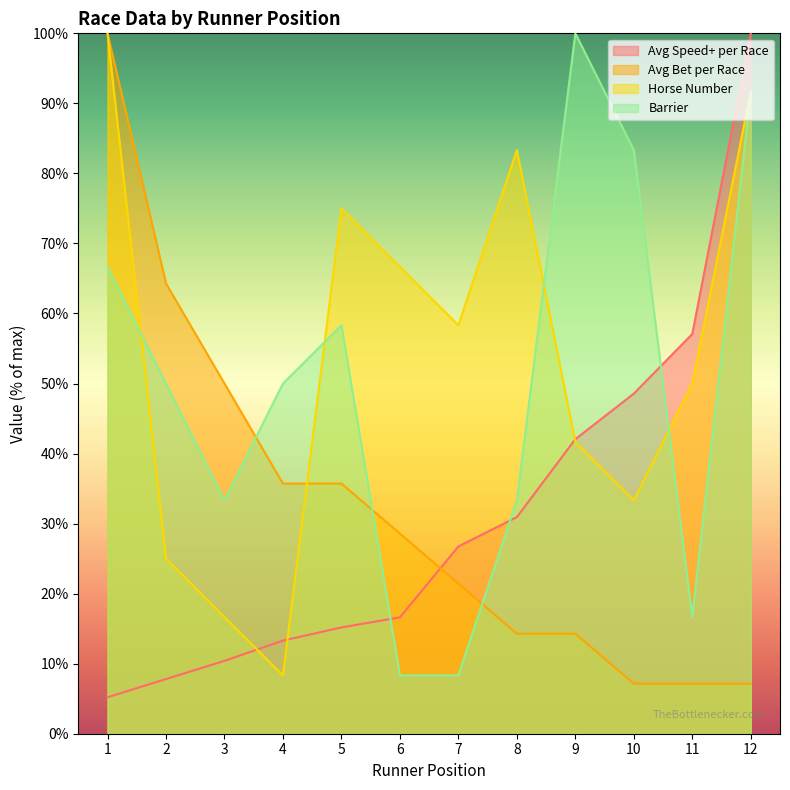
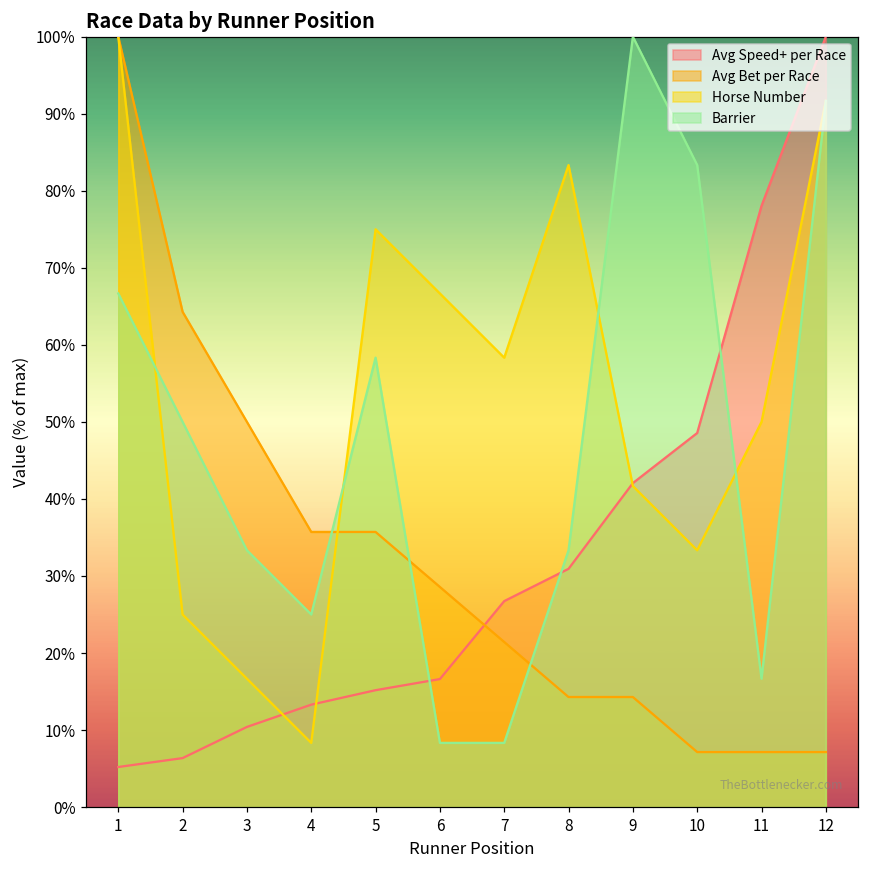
Avg Speed+ per Race, 2: 8% -> 6%
Barrier, 4: 50% -> 25%
Avg Speed+ per Race, 11: 57% -> 78%
